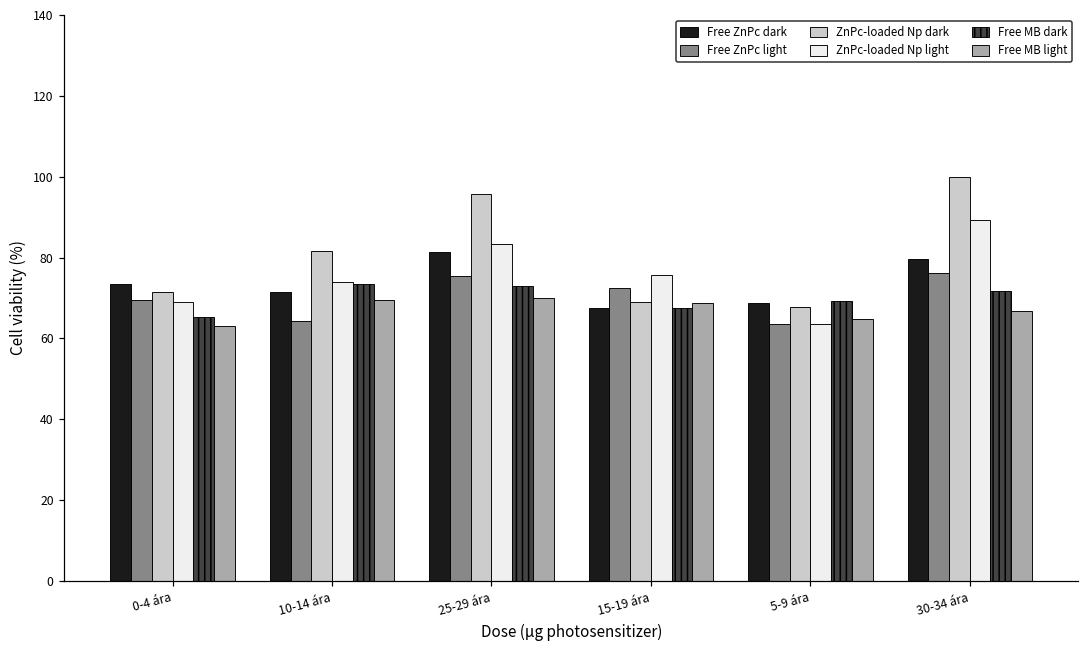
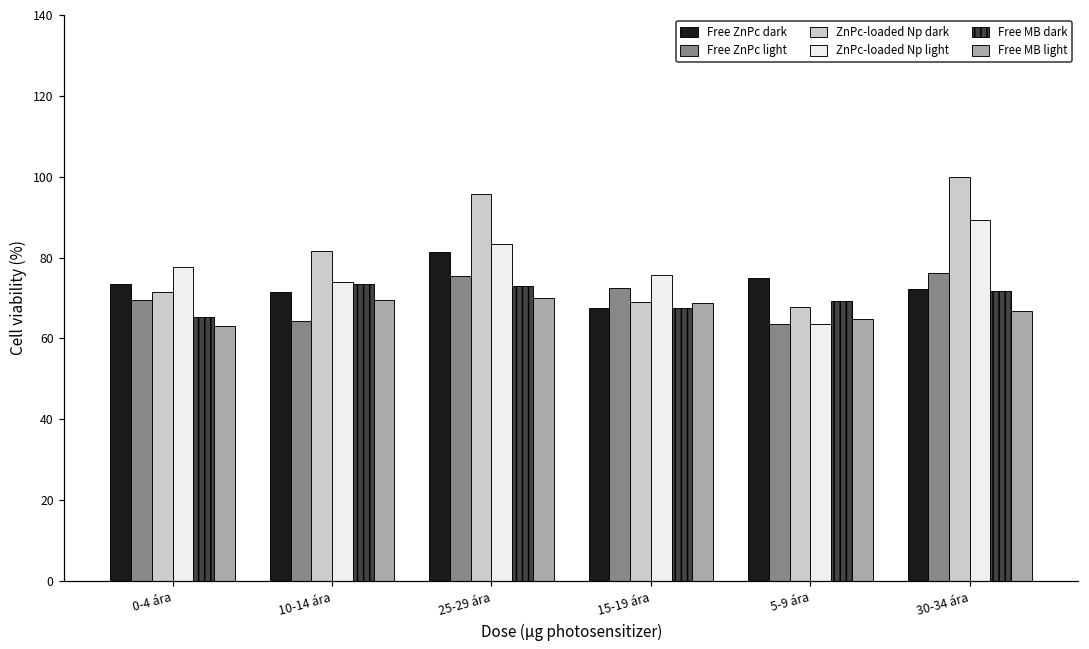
ZnPc-loaded Np light, 0-4 ára: 69 -> 78
Free ZnPc dark, 5-9 ára: 69 -> 75
Free ZnPc dark, 30-34 ára: 80 -> 72
